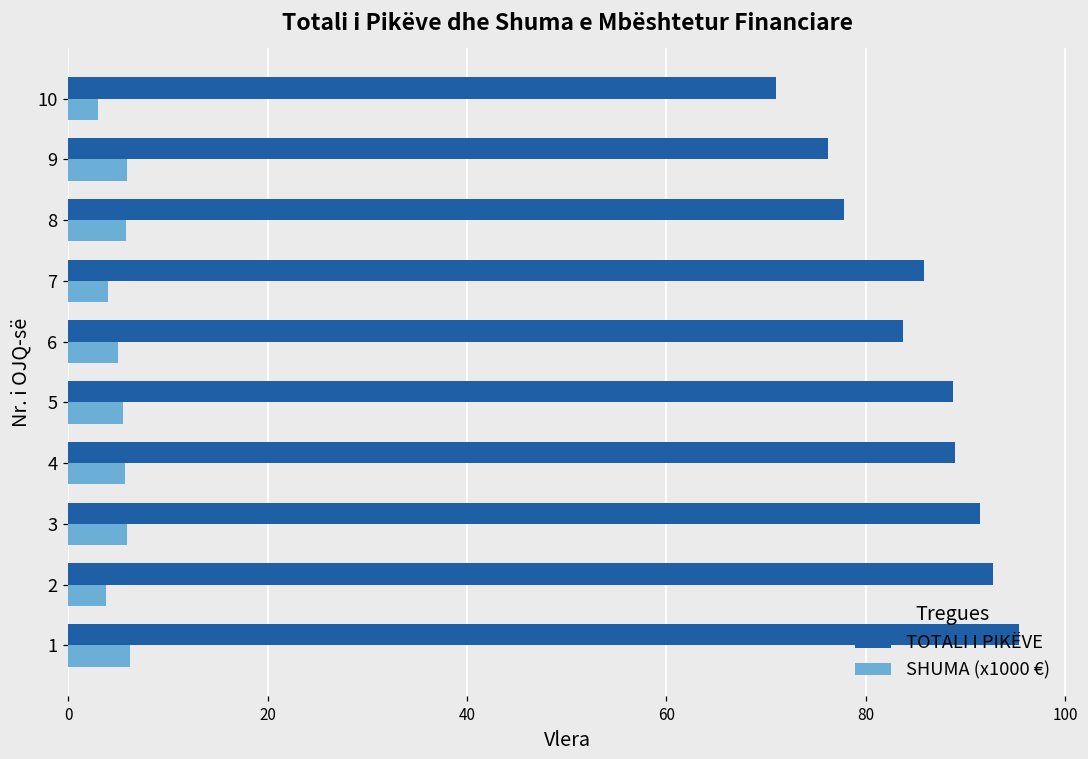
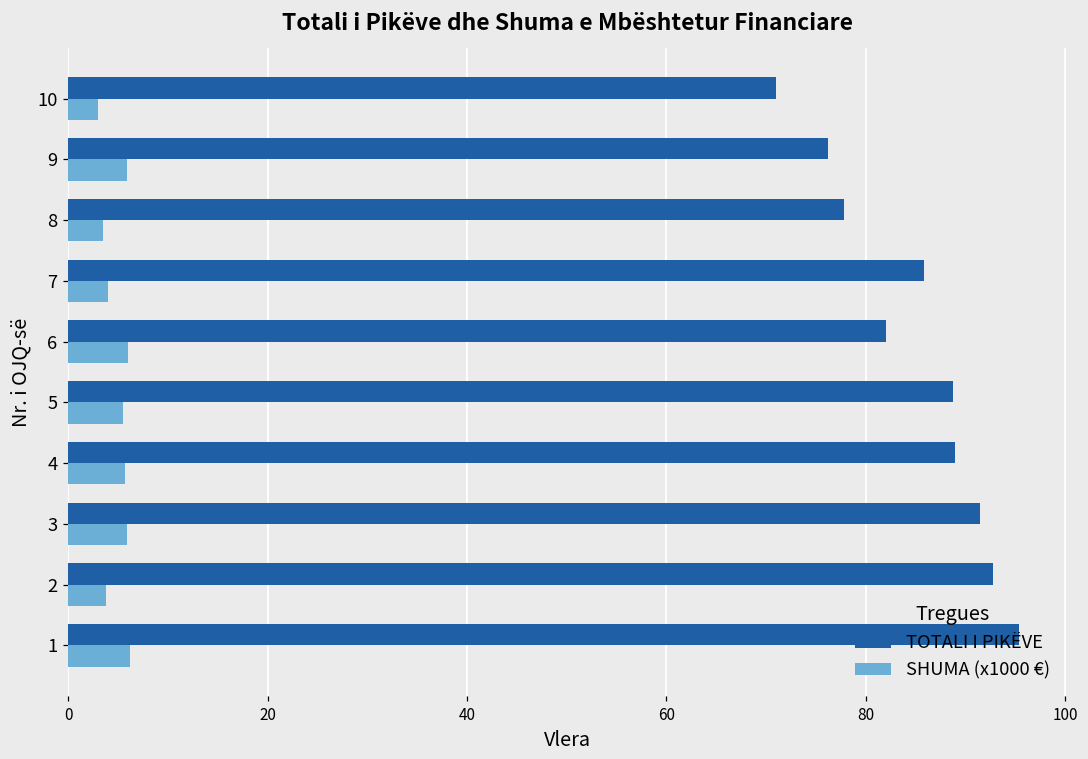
SHUMA (x1000 €), 8: 6 -> 4
TOTALI I PIKËVE, 6: 84 -> 82
SHUMA (x1000 €), 6: 5 -> 6
